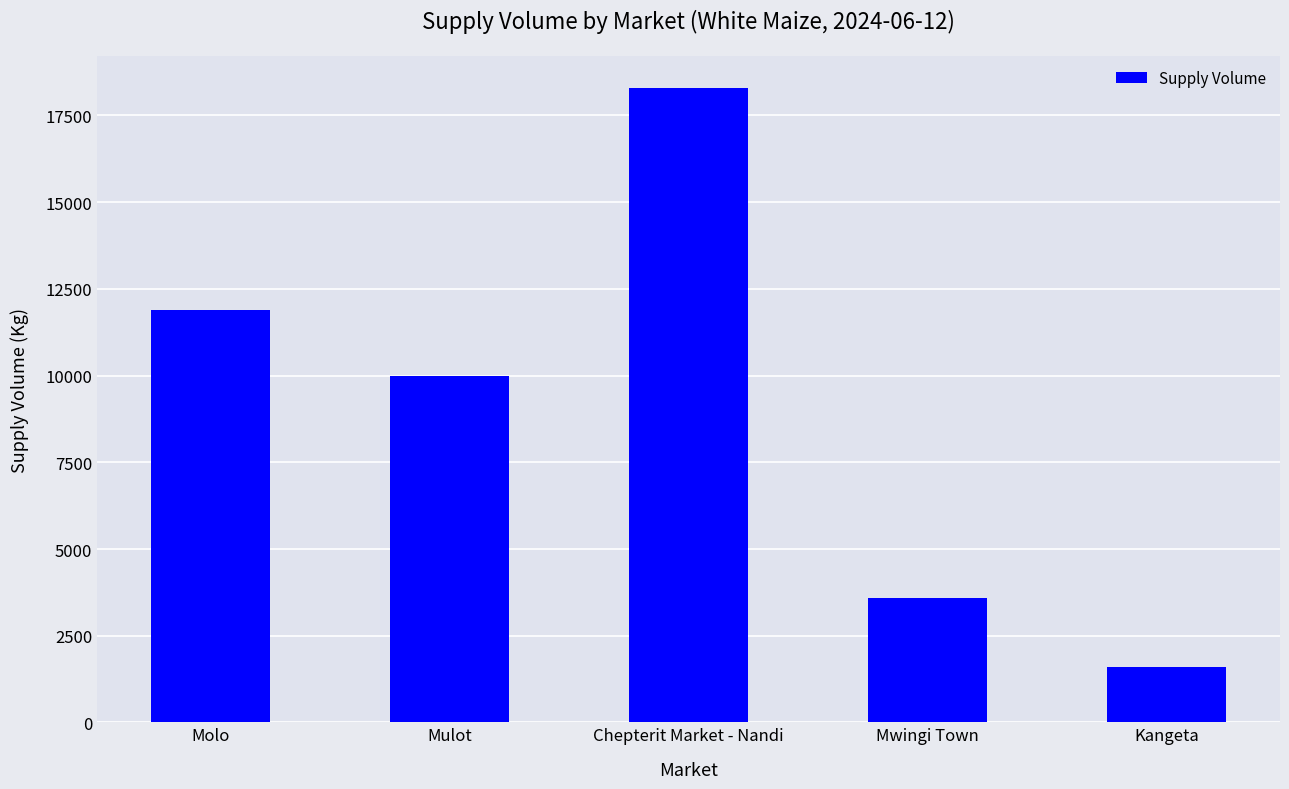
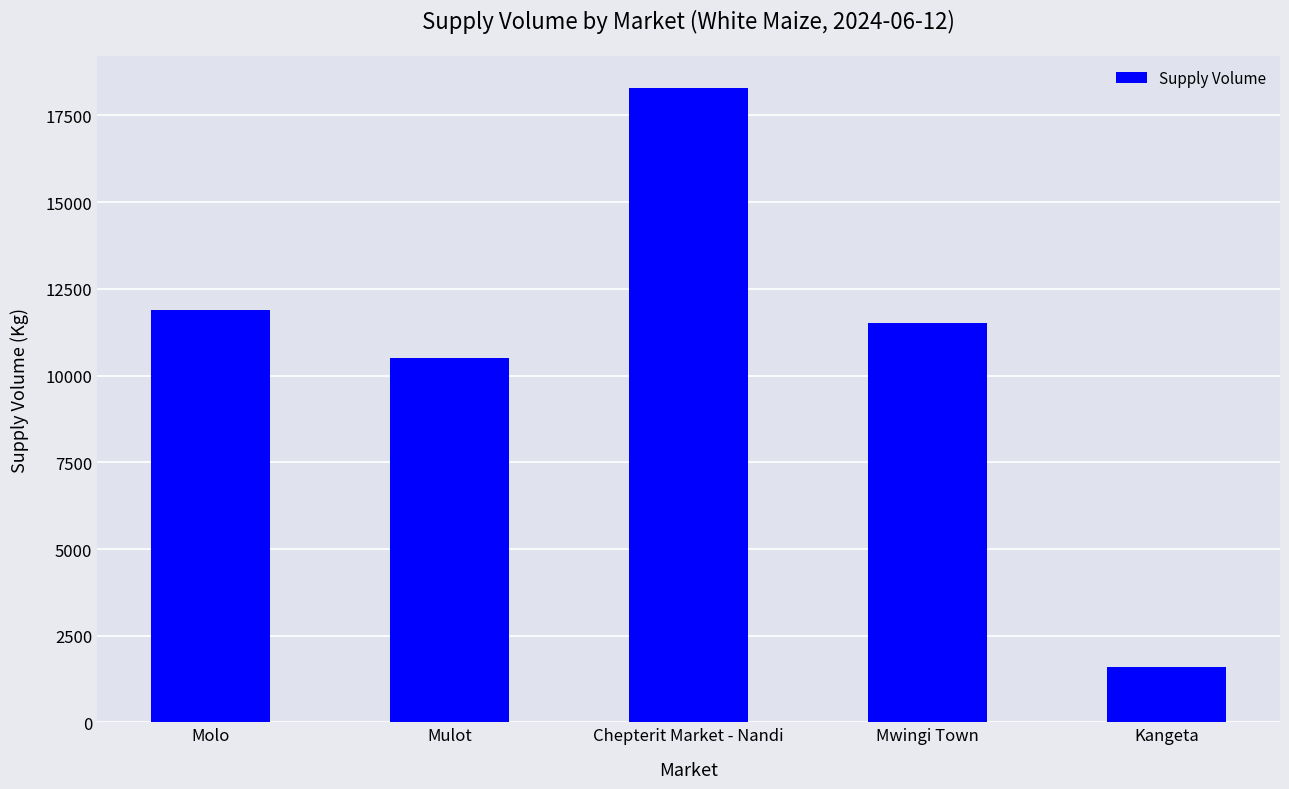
Mulot: 10000 -> 10500
Mwingi Town: 3600 -> 11500
